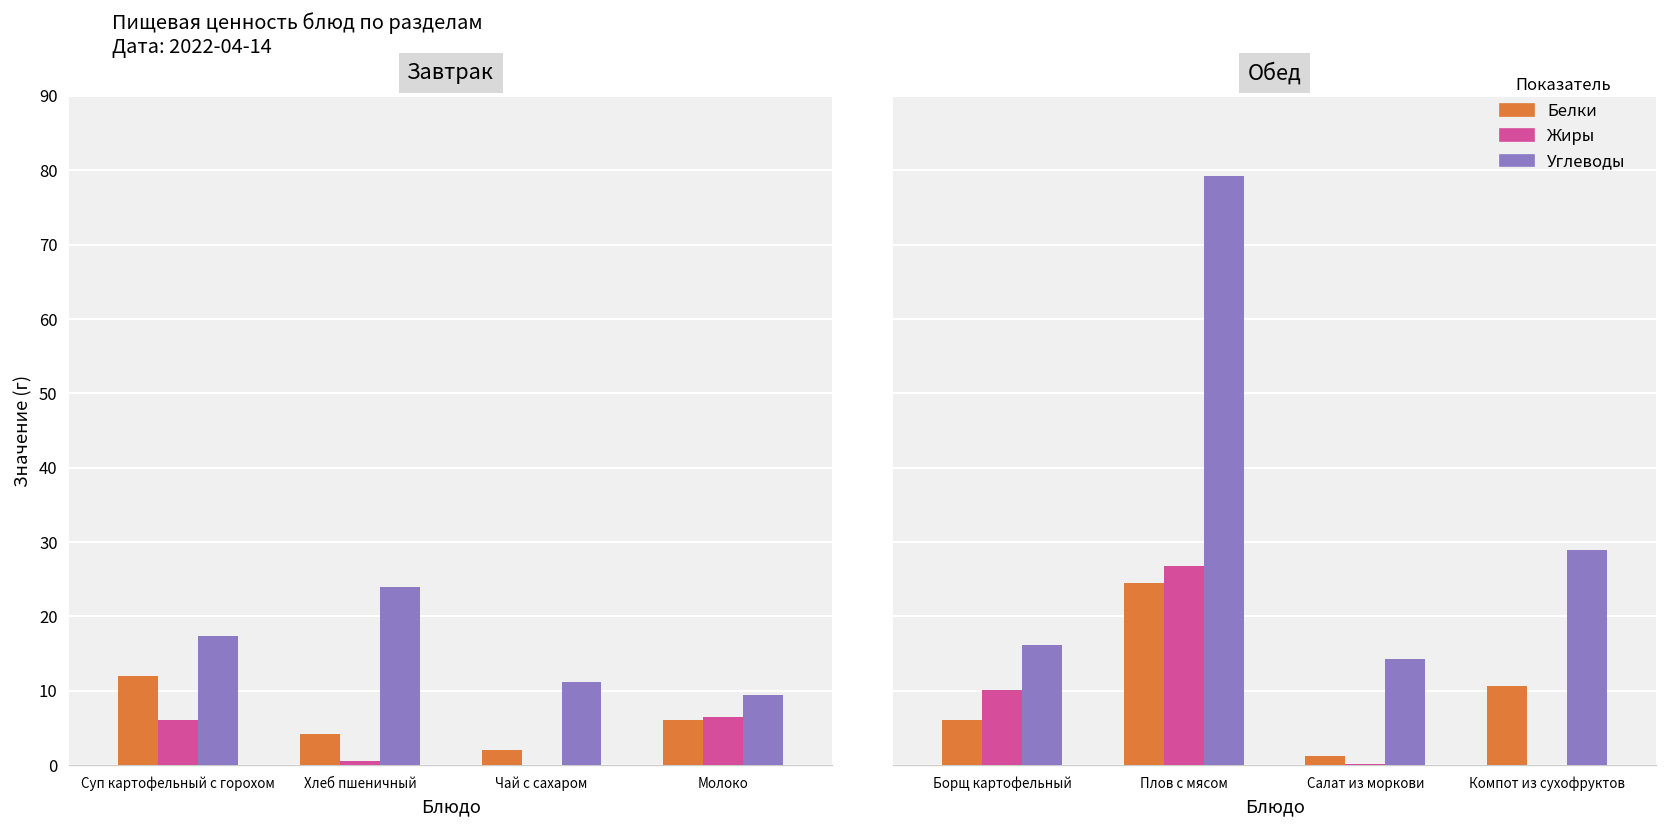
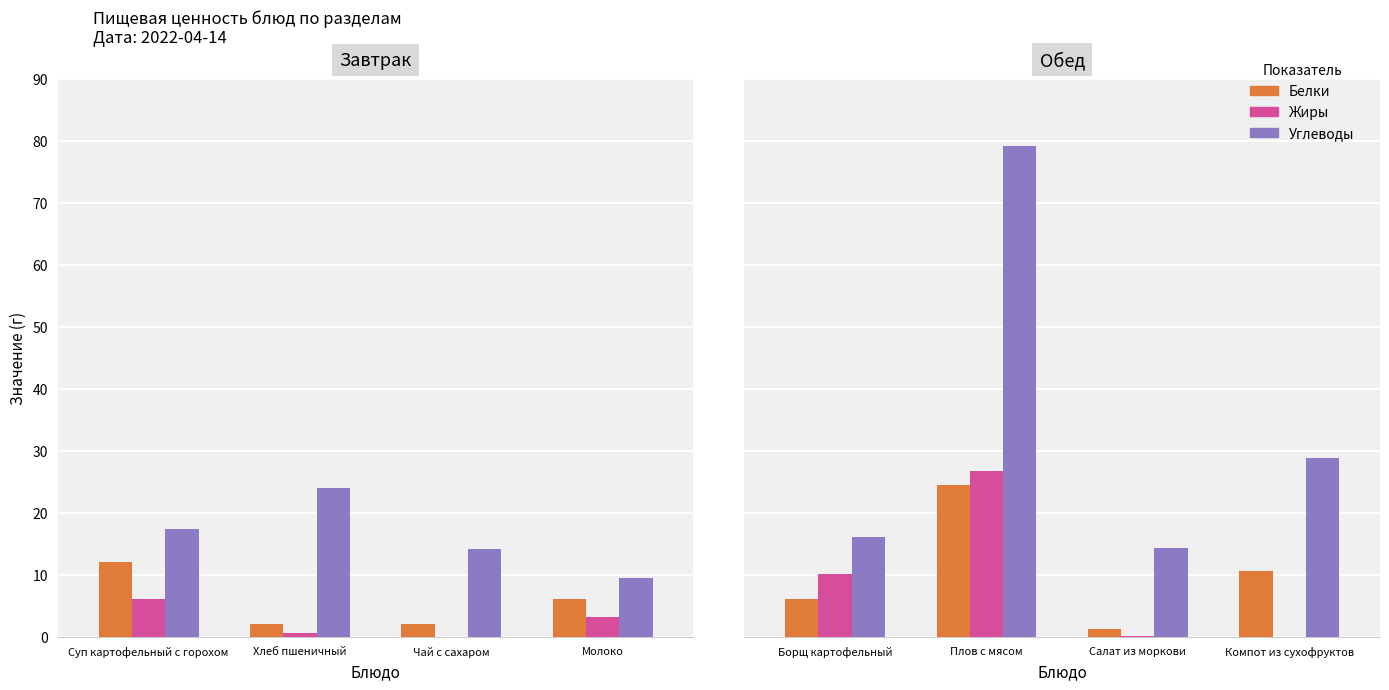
Завтрак, Белки, Хлеб пшеничный: 4 -> 2
Завтрак, Углеводы, Чай с сахаром: 11 -> 14
Завтрак, Жиры, Молоко: 6 -> 3
